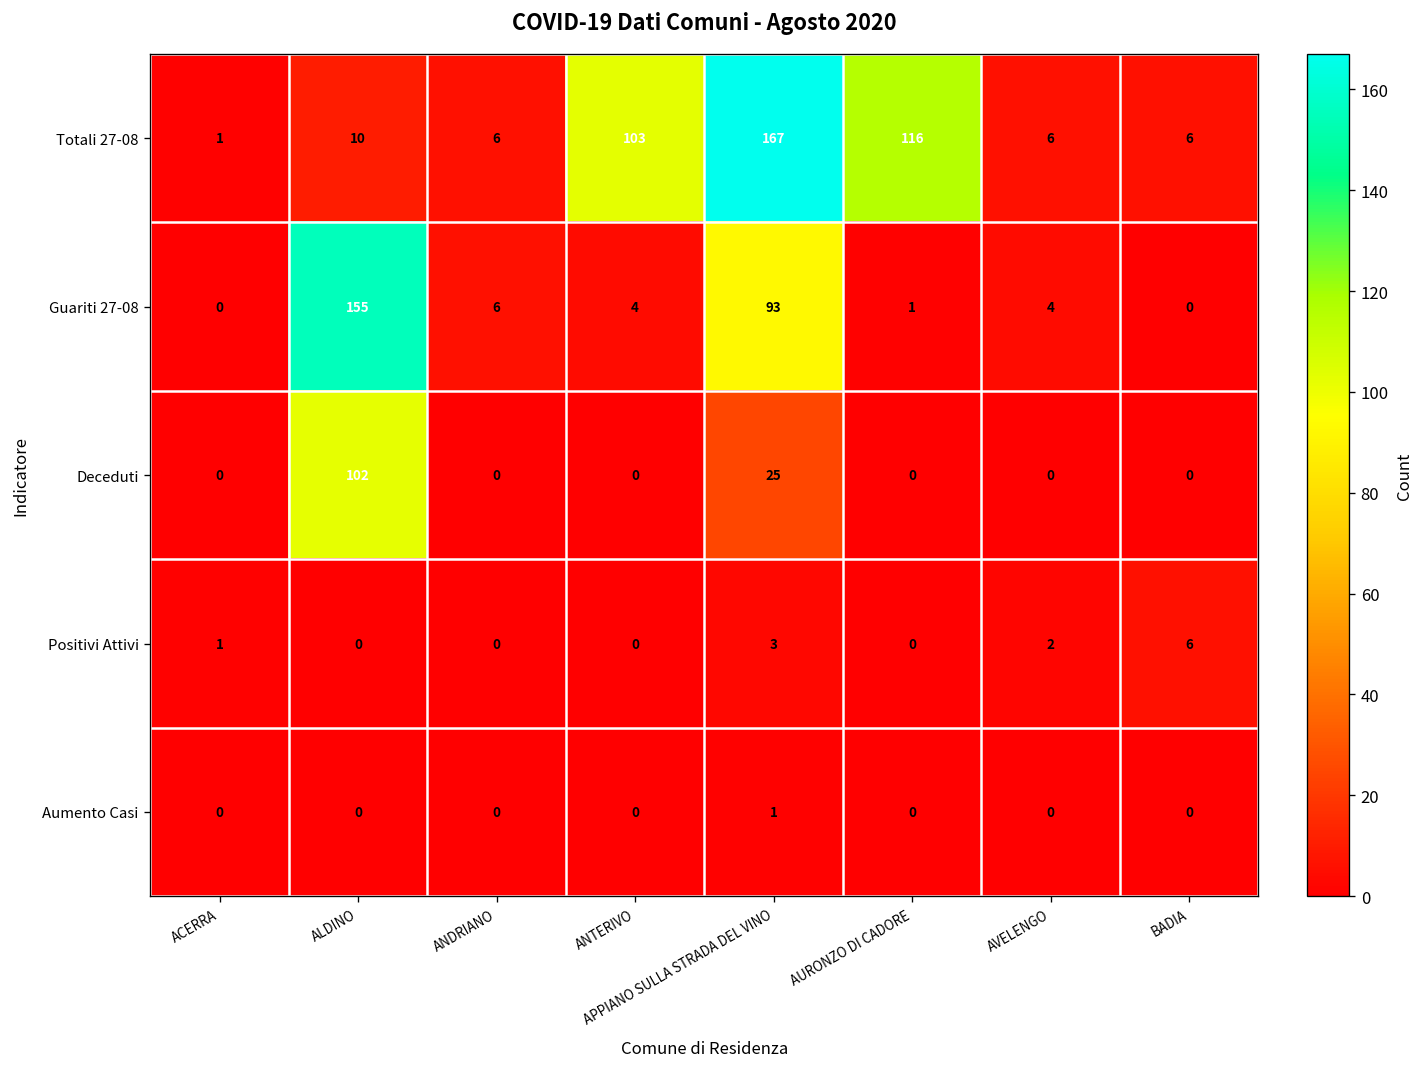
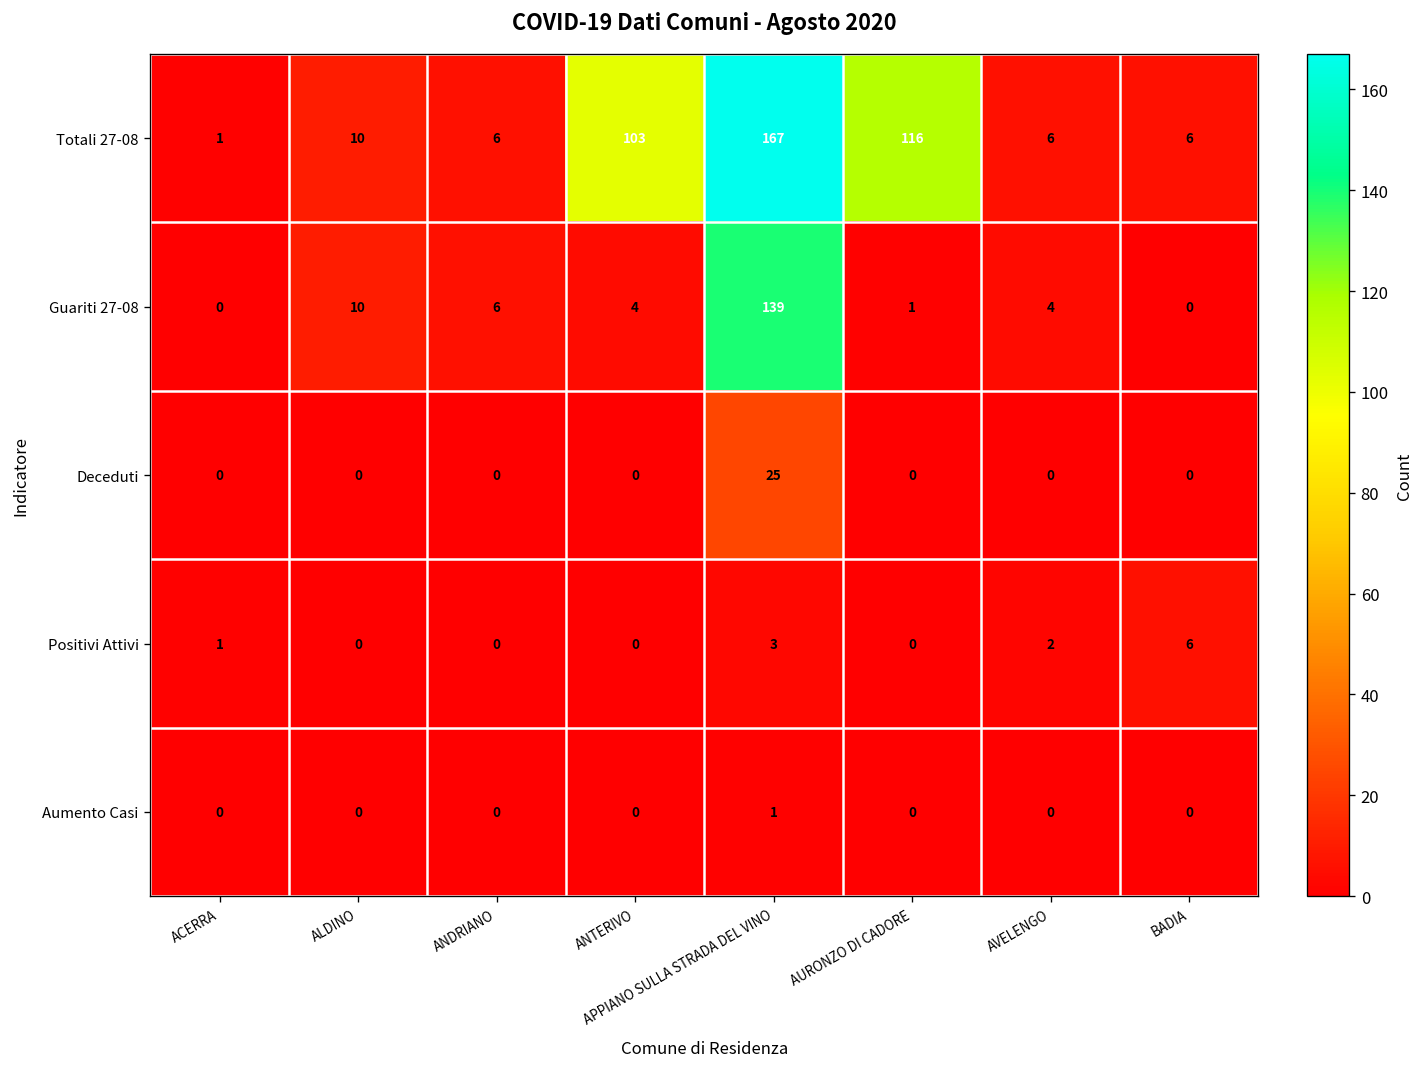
Guariti 27-08, ALDINO: 155 -> 10
Guariti 27-08, APPIANO SULLA STRADA DEL VINO: 93 -> 139
Deceduti, ALDINO: 102 -> 0
